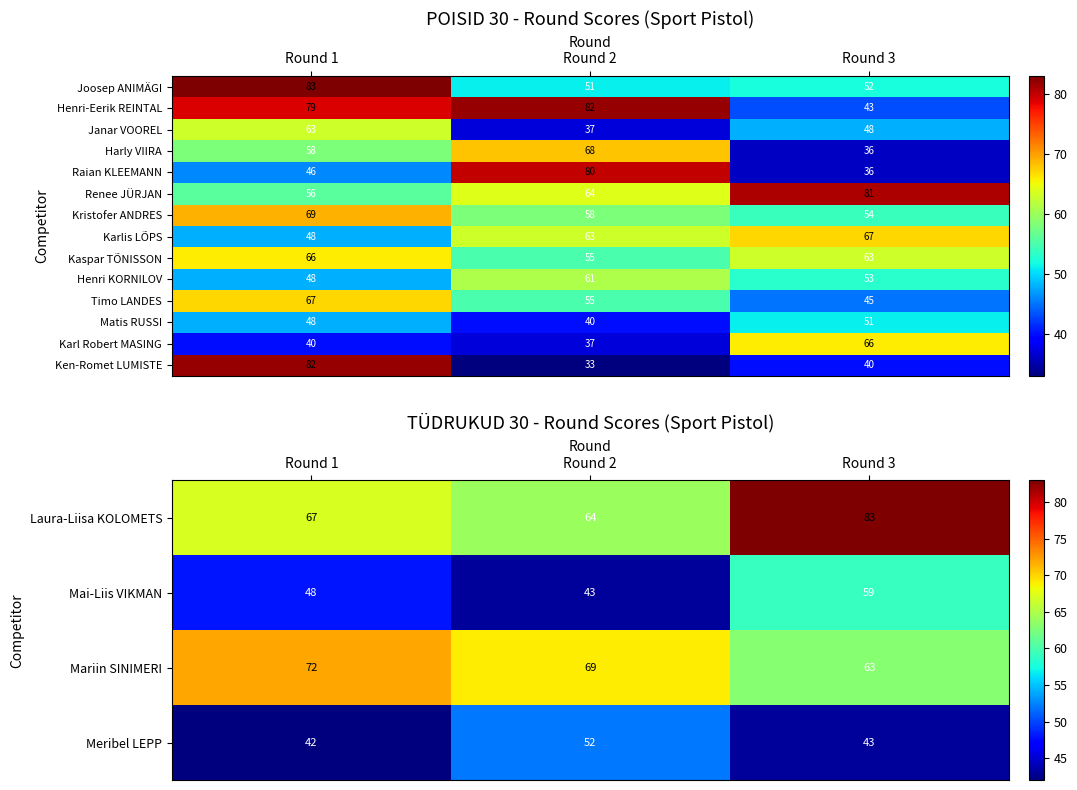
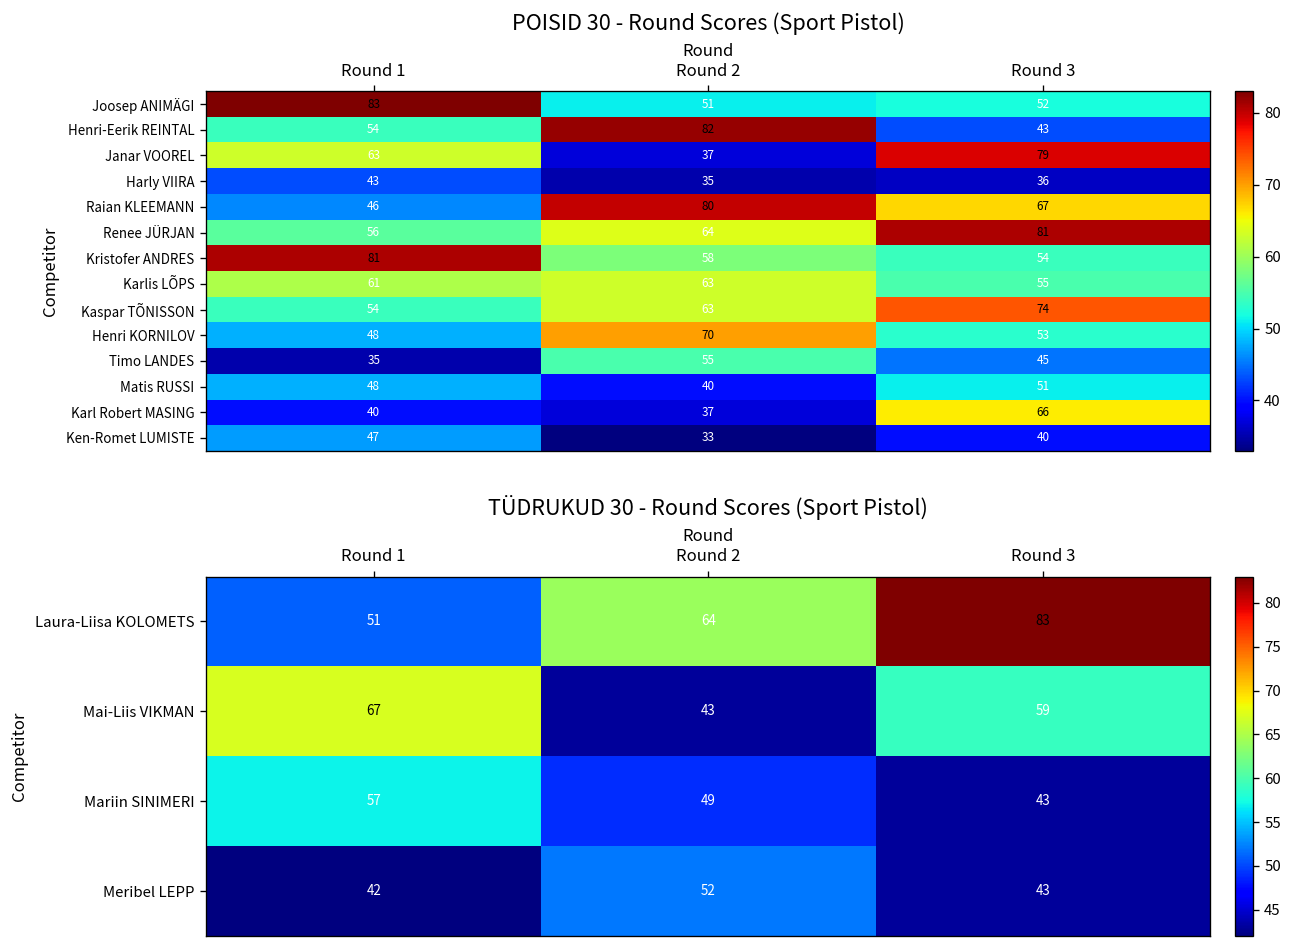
POISID 30 - Round Scores (Sport Pistol), Henri-Eerik REINTAL, Round 1: 79 -> 54
POISID 30 - Round Scores (Sport Pistol), Janar VOOREL, Round 3: 48 -> 79
POISID 30 - Round Scores (Sport Pistol), Harly VIIRA, Round 1: 58 -> 43
POISID 30 - Round Scores (Sport Pistol), Harly VIIRA, Round 2: 68 -> 35
POISID 30 - Round Scores (Sport Pistol), Raian KLEEMANN, Round 3: 36 -> 67
POISID 30 - Round Scores (Sport Pistol), Kristofer ANDRES, Round 1: 69 -> 81
POISID 30 - Round Scores (Sport Pistol), Karlis LÕPS, Round 1: 48 -> 61
POISID 30 - Round Scores (Sport Pistol), Karlis LÕPS, Round 3: 67 -> 55
POISID 30 - Round Scores (Sport Pistol), Kaspar TÕNISSON, Round 1: 66 -> 54
POISID 30 - Round Scores (Sport Pistol), Kaspar TÕNISSON, Round 2: 55 -> 63
POISID 30 - Round Scores (Sport Pistol), Kaspar TÕNISSON, Round 3: 63 -> 74
POISID 30 - Round Scores (Sport Pistol), Henri KORNILOV, Round 2: 61 -> 70
POISID 30 - Round Scores (Sport Pistol), Timo LANDES, Round 1: 67 -> 35
POISID 30 - Round Scores (Sport Pistol), Ken-Romet LUMISTE, Round 1: 82 -> 47
TÜDRUKUD 30 - Round Scores (Sport Pistol), Laura-Liisa KOLOMETS, Round 1: 67 -> 51
TÜDRUKUD 30 - Round Scores (Sport Pistol), Mai-Liis VIKMAN, Round 1: 48 -> 67
TÜDRUKUD 30 - Round Scores (Sport Pistol), Mariin SINIMERI, Round 1: 72 -> 57
TÜDRUKUD 30 - Round Scores (Sport Pistol), Mariin SINIMERI, Round 2: 69 -> 49
TÜDRUKUD 30 - Round Scores (Sport Pistol), Mariin SINIMERI, Round 3: 63 -> 43
